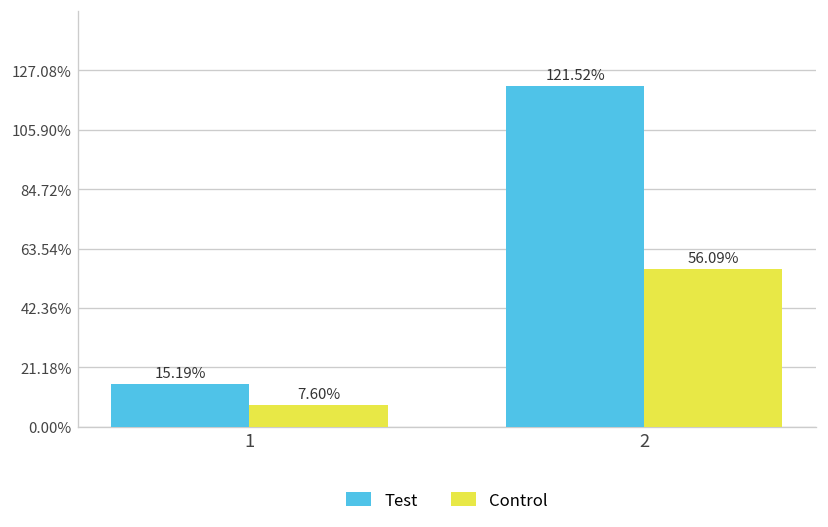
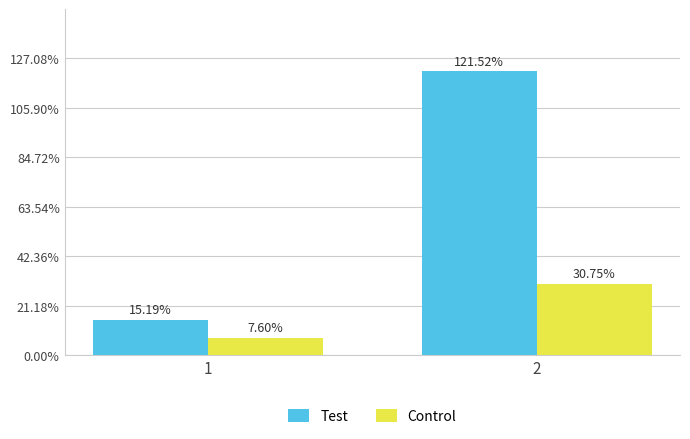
Control, 2: 56.09% -> 30.75%
